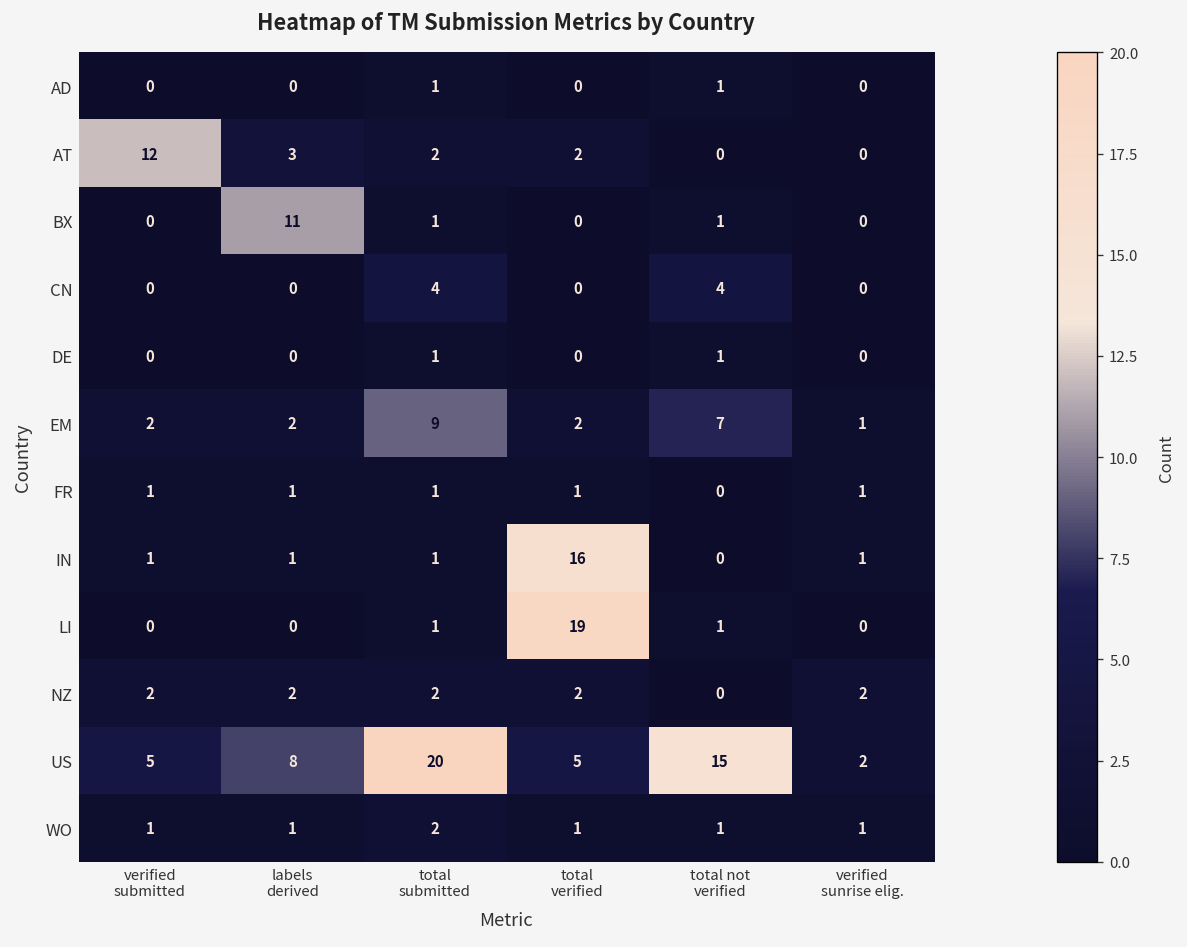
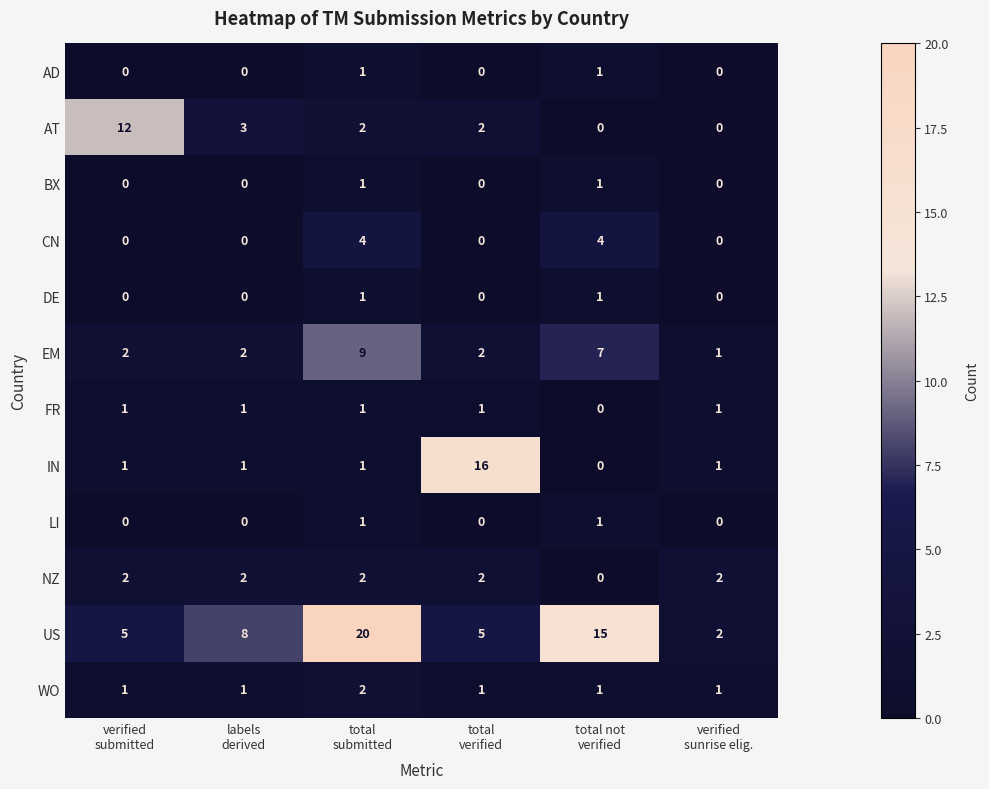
BX, labels derived: 11 -> 0
LI, total verified: 19 -> 0
